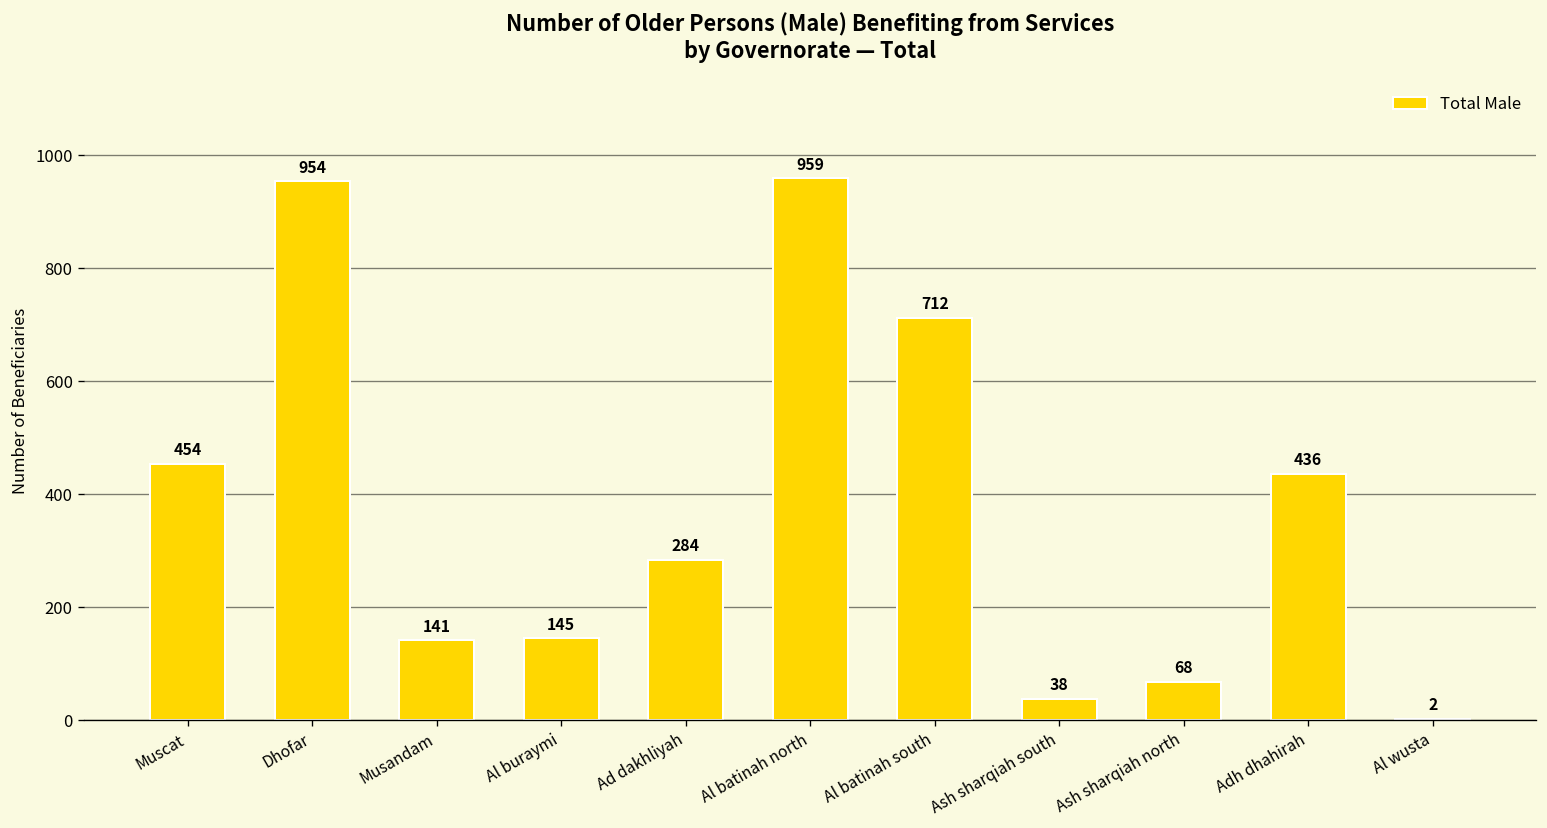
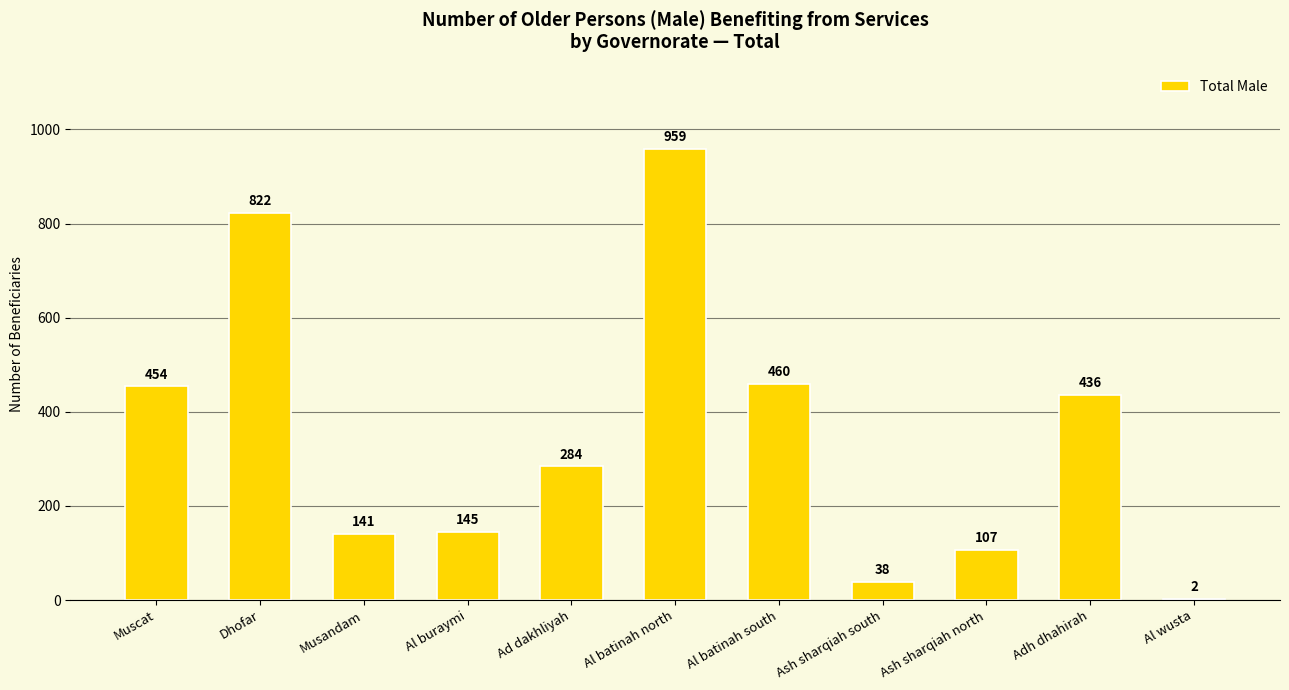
Dhofar: 954 -> 822
Al batinah south: 712 -> 460
Ash sharqiah north: 68 -> 107
